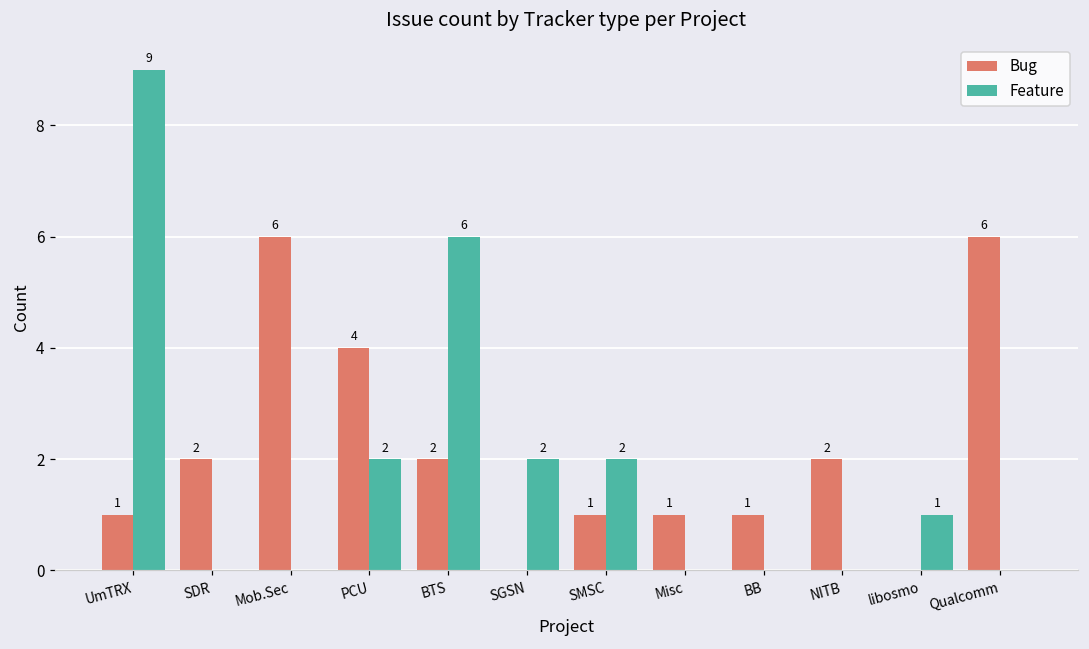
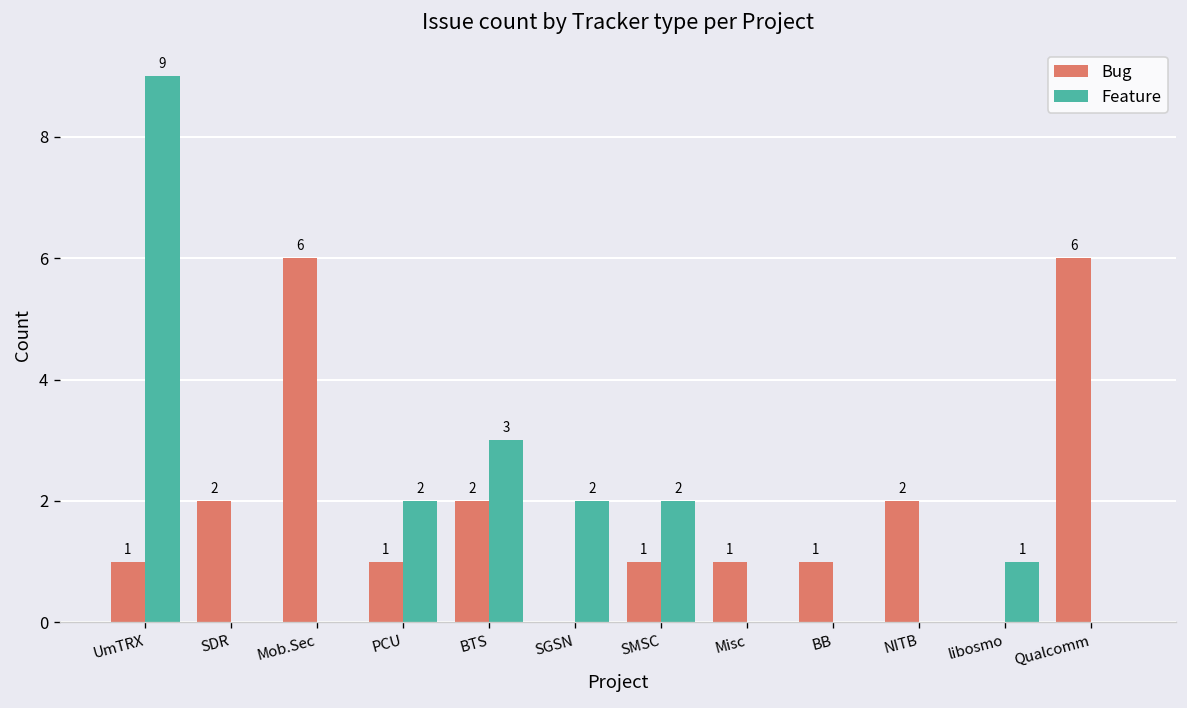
Bug, PCU: 4 -> 1
Feature, BTS: 6 -> 3
